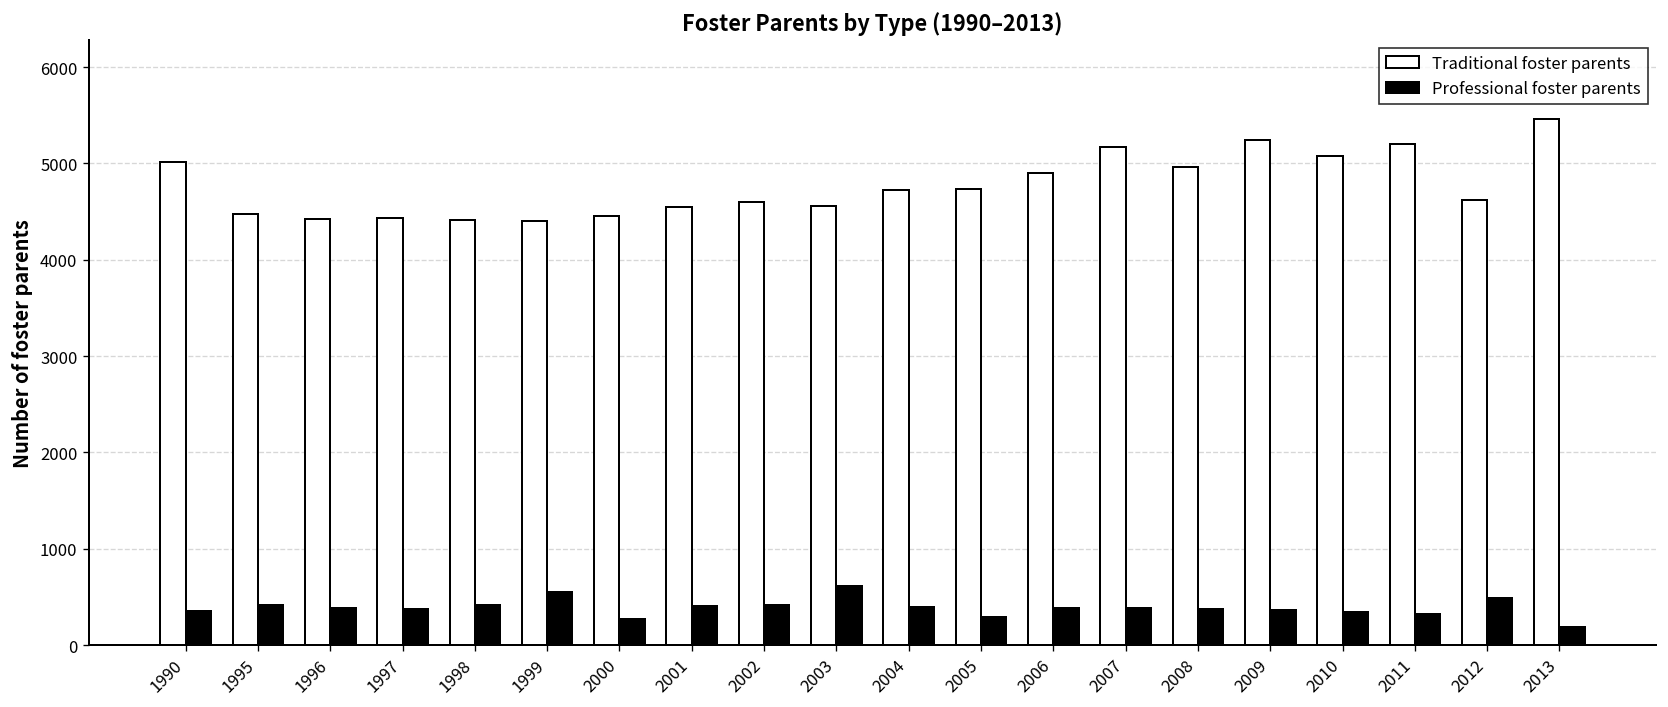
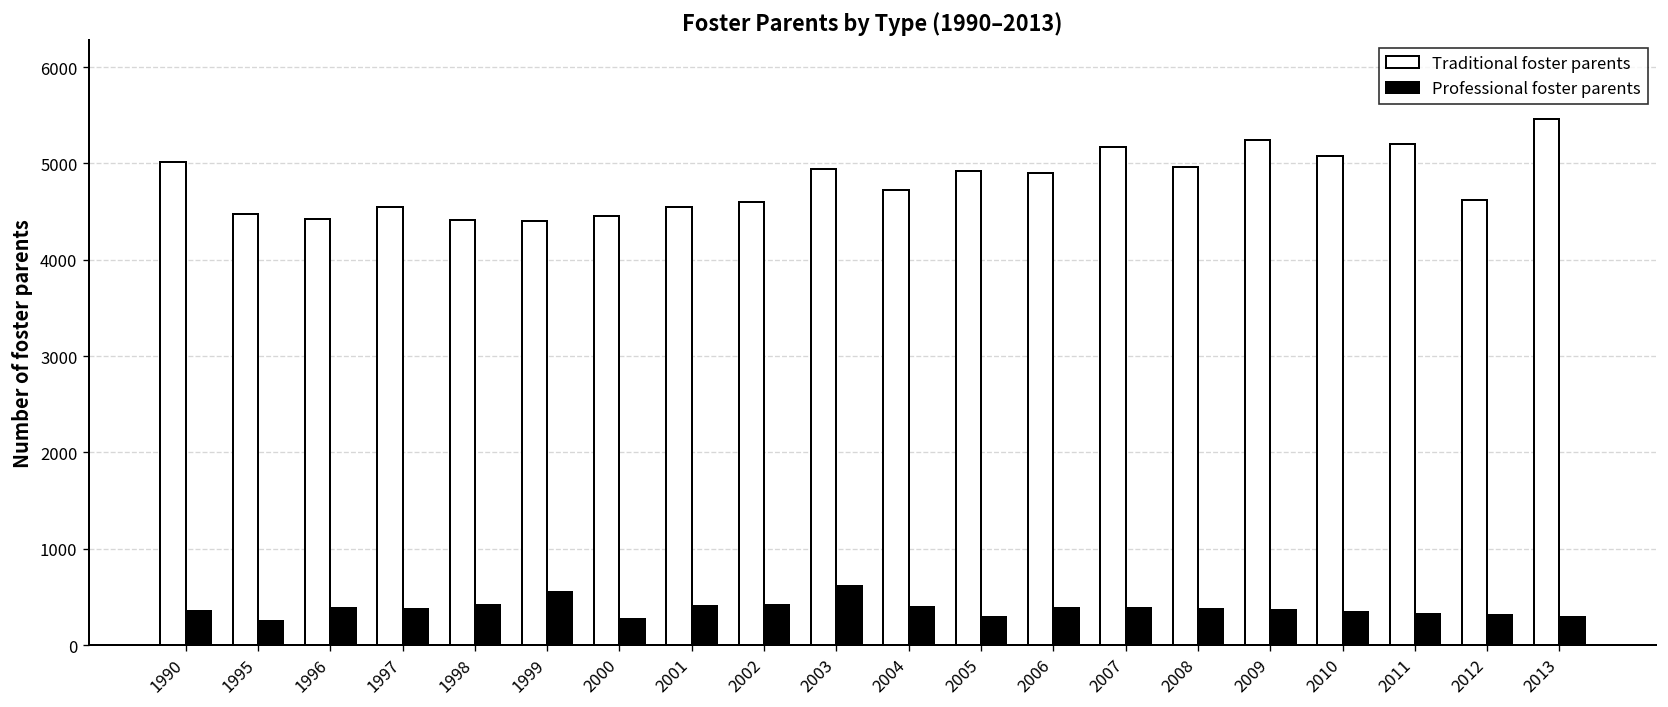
Professional foster parents, 1995: 400 -> 200
Traditional foster parents, 1997: 4400 -> 4600
Traditional foster parents, 2003: 4600 -> 4900
Traditional foster parents, 2005: 4700 -> 4900
Professional foster parents, 2012: 500 -> 300
Professional foster parents, 2013: 200 -> 300
